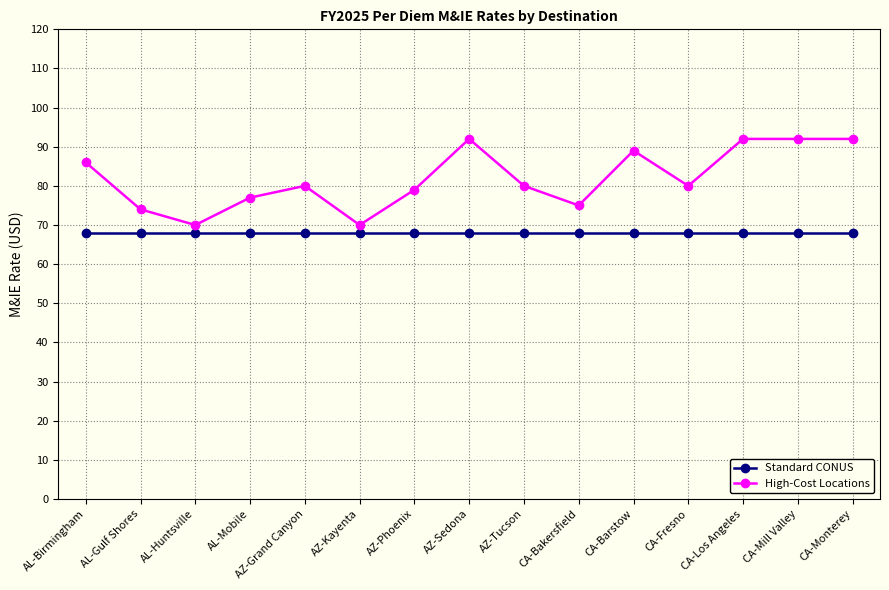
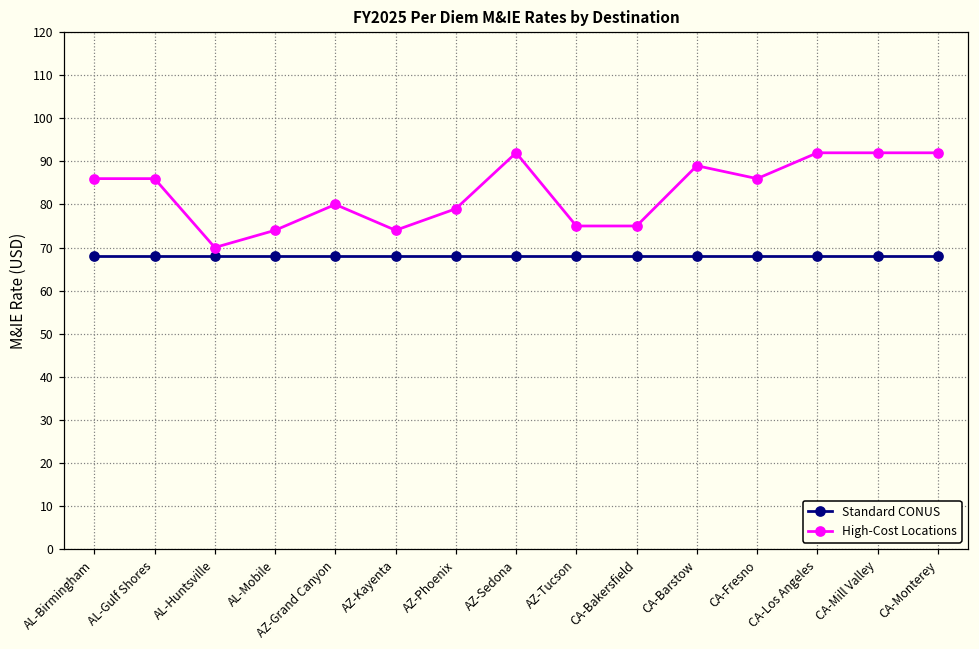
High-Cost Locations, AL-Gulf Shores: 74 -> 86
High-Cost Locations, AL-Mobile: 77 -> 74
High-Cost Locations, AZ-Kayenta: 70 -> 74
High-Cost Locations, AZ-Tucson: 80 -> 75
High-Cost Locations, CA-Fresno: 80 -> 86
